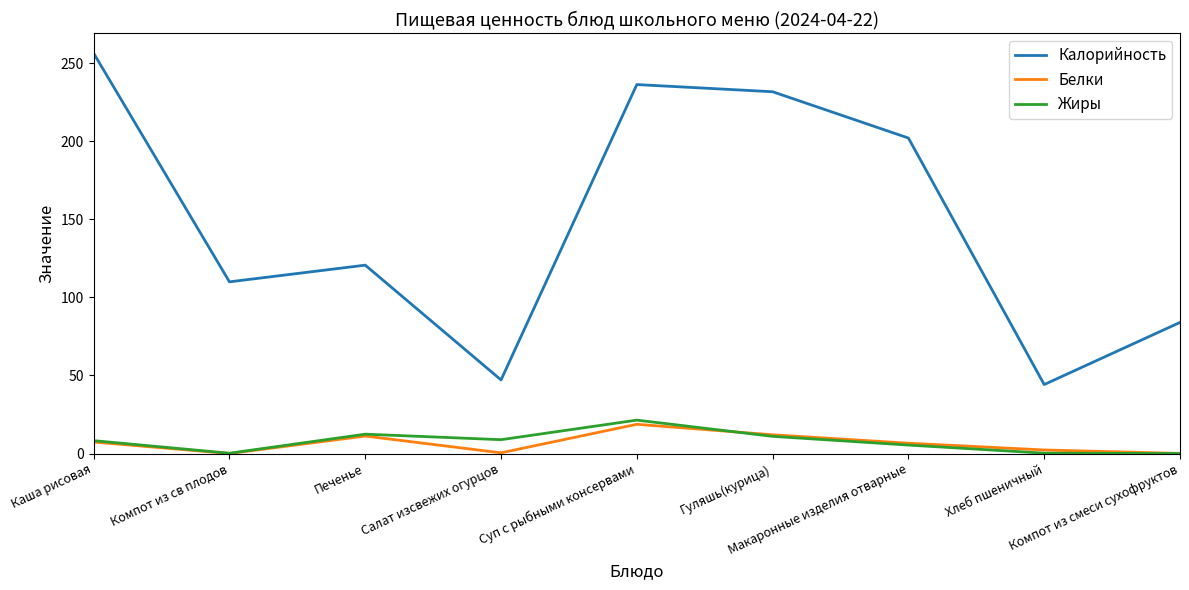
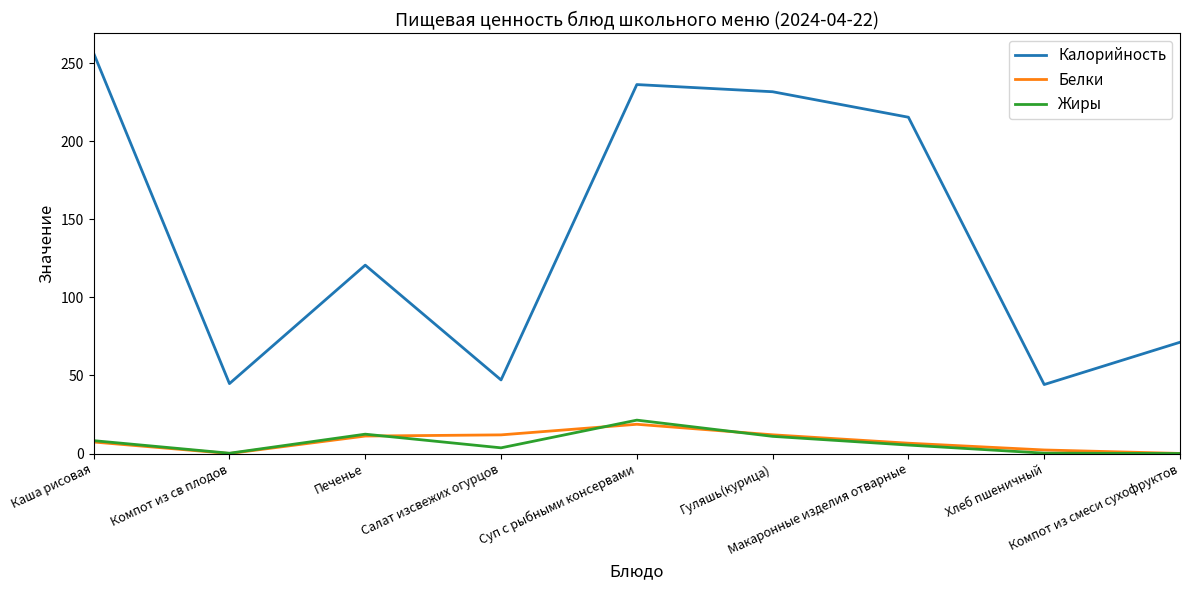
Калорийность, Компот из св плодов: 110 -> 45
Белки, Салат изсвежих огурцов: 0 -> 12
Жиры, Салат изсвежих огурцов: 9 -> 4
Калорийность, Макаронные изделия отварные: 202 -> 215
Калорийность, Компот из смеси сухофруктов: 84 -> 71
